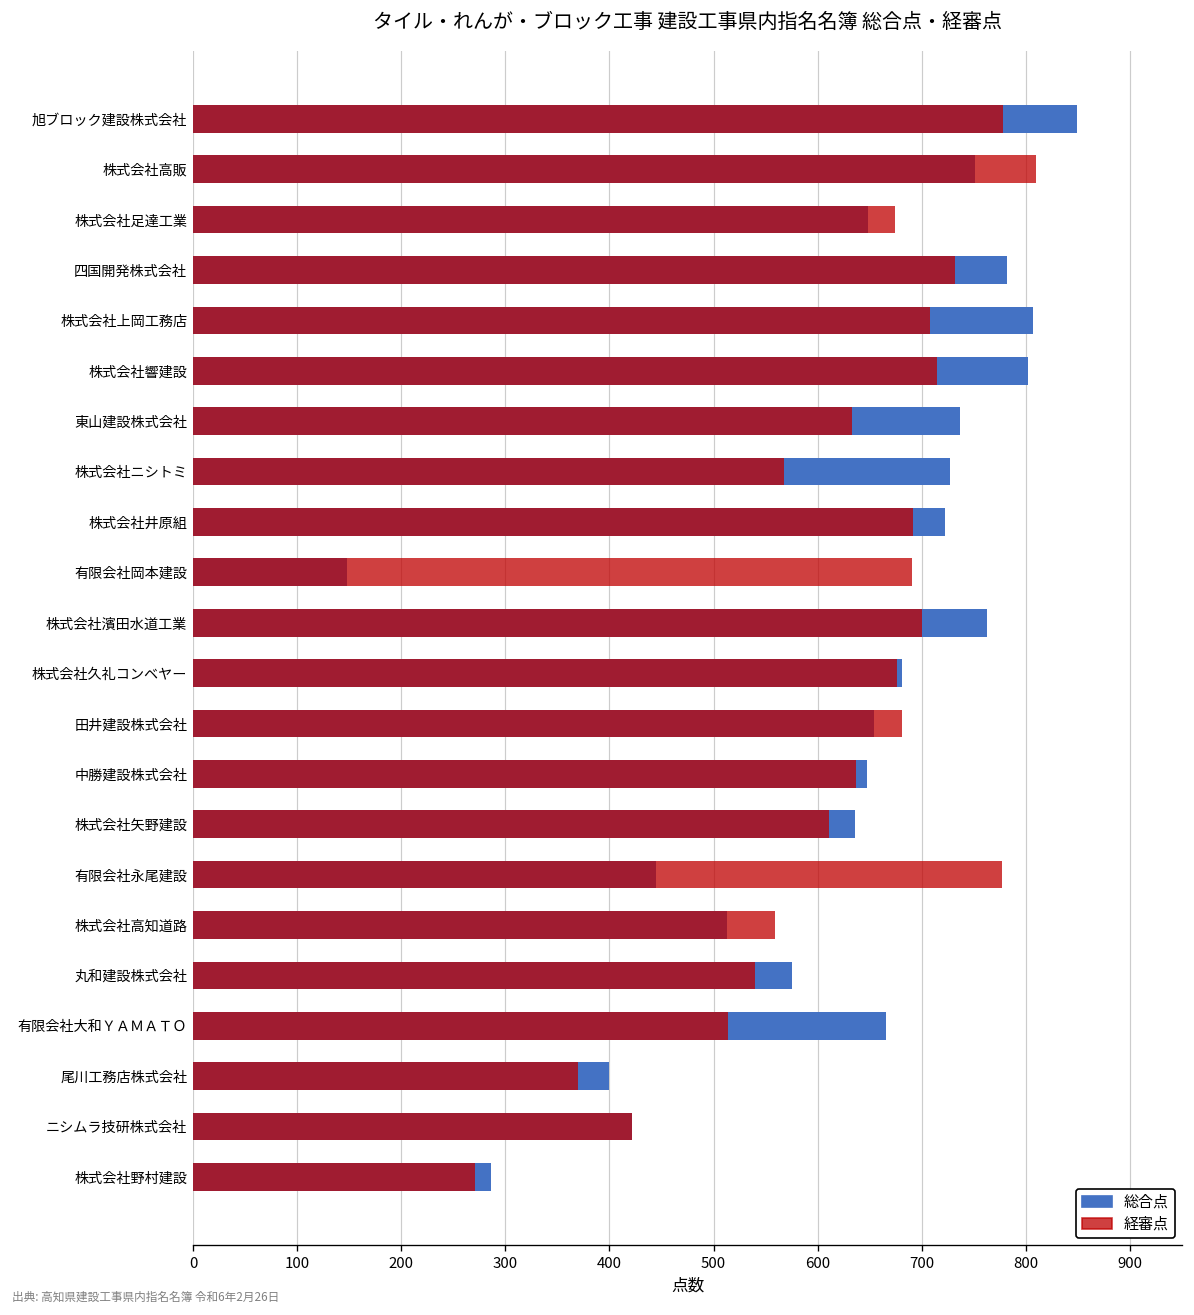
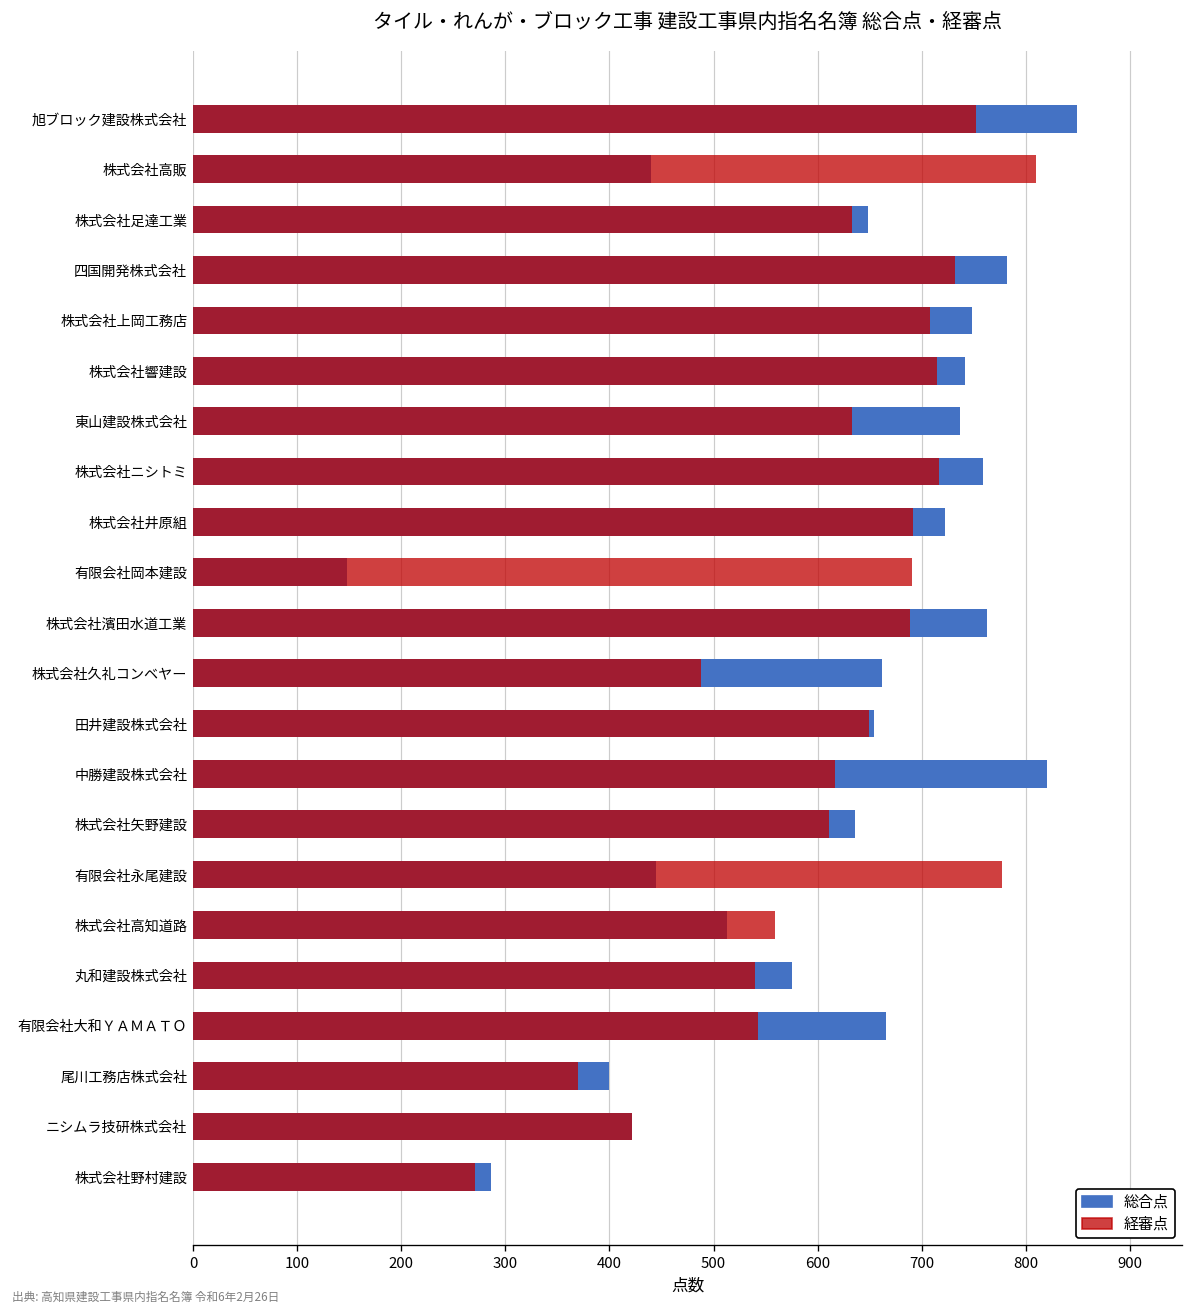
経審点, 旭ブロック建設株式会社: 780 -> 750
総合点, 株式会社高販: 750 -> 440
経審点, 株式会社足達工業: 670 -> 630
総合点, 株式会社上岡工務店: 810 -> 750
総合点, 株式会社響建設: 800 -> 740
総合点, 株式会社ニシトミ: 730 -> 760
経審点, 株式会社ニシトミ: 570 -> 720
経審点, 株式会社濱田水道工業: 700 -> 690
総合点, 株式会社久礼コンベヤー: 680 -> 660
経審点, 株式会社久礼コンベヤー: 680 -> 490
経審点, 田井建設株式会社: 680 -> 650
総合点, 中勝建設株式会社: 650 -> 820
経審点, 中勝建設株式会社: 640 -> 620
経審点, 有限会社大和ＹＡＭＡＴＯ: 510 -> 540
